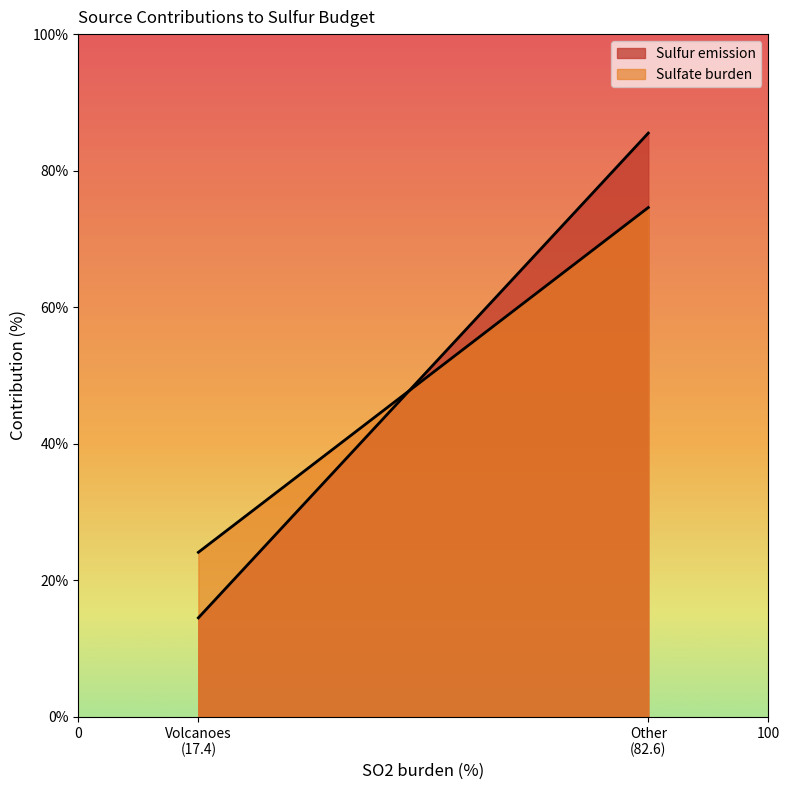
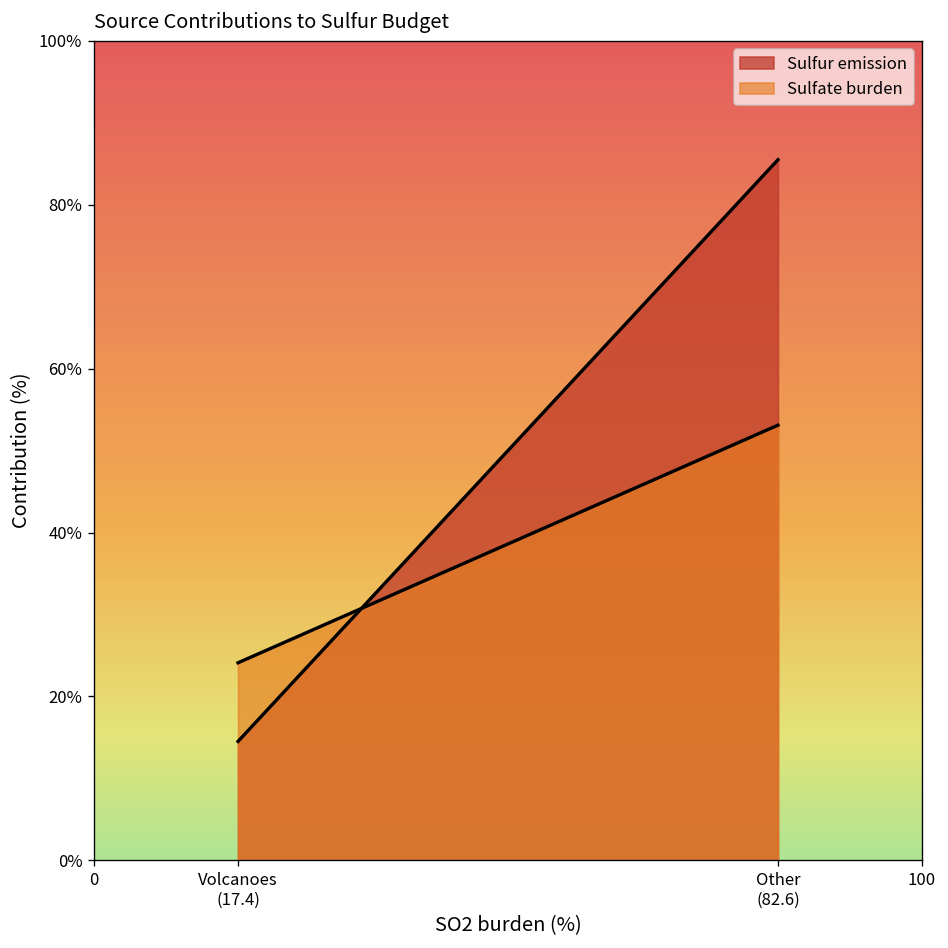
Sulfate burden, Other (82.6): 75% -> 53%
